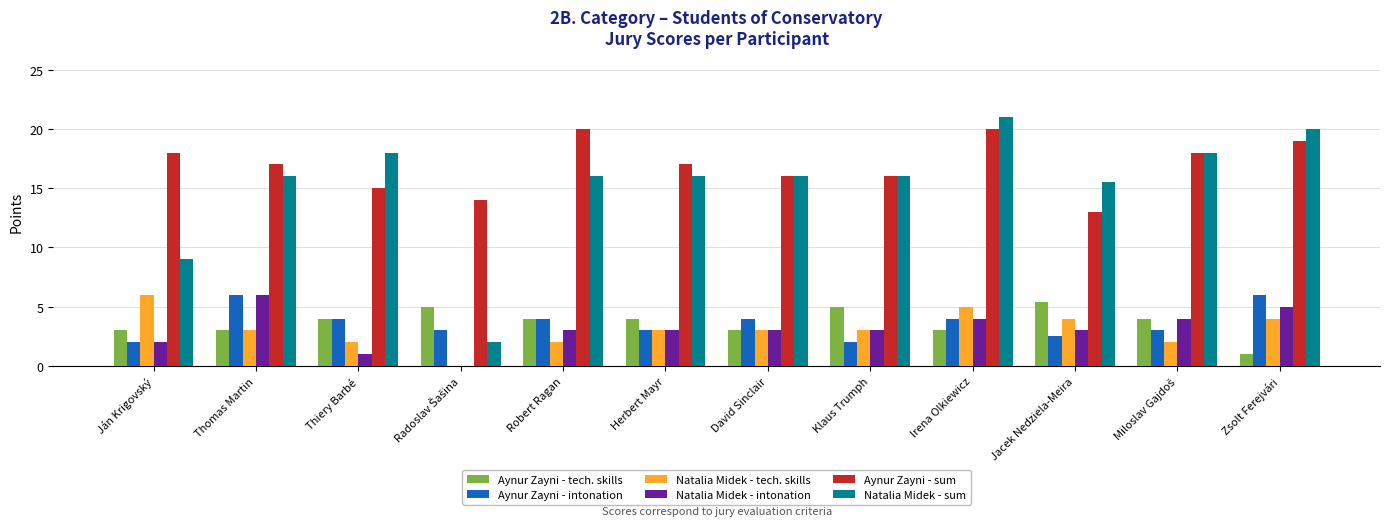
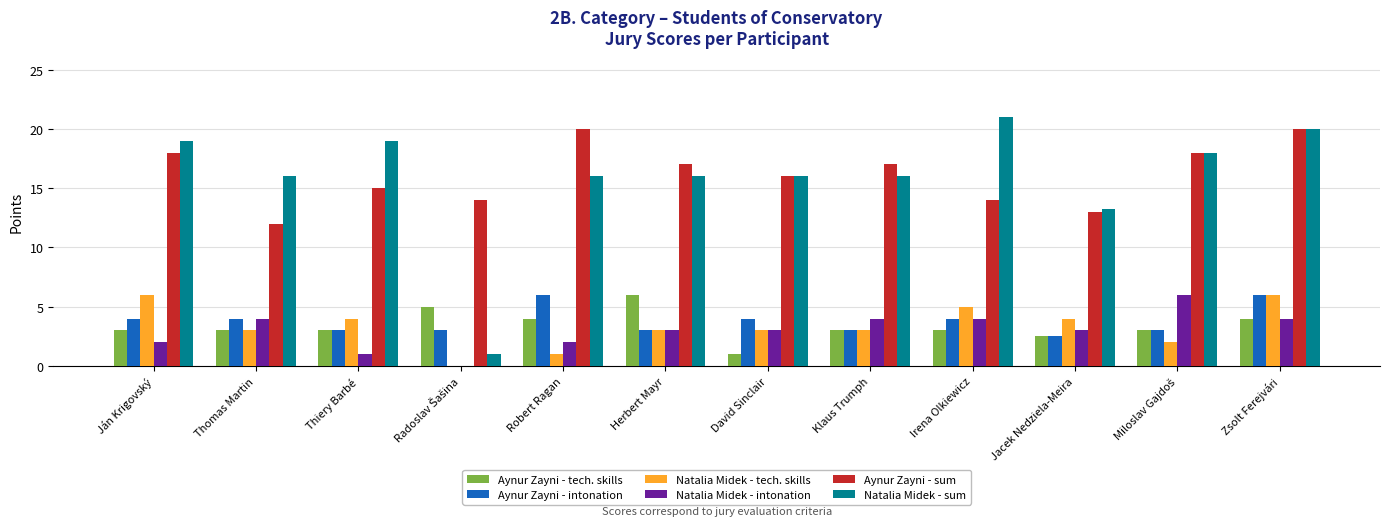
Aynur Zayni - intonation, Ján Krigovský: 2 -> 4
Natalia Midek - sum, Ján Krigovský: 9 -> 19
Aynur Zayni - intonation, Thomas Martin: 6 -> 4
Natalia Midek - intonation, Thomas Martin: 6 -> 4
Aynur Zayni - sum, Thomas Martin: 17 -> 12
Aynur Zayni - tech. skills, Thiery Barbé: 4 -> 3
Aynur Zayni - intonation, Thiery Barbé: 4 -> 3
Natalia Midek - tech. skills, Thiery Barbé: 2 -> 4
Natalia Midek - sum, Thiery Barbé: 18 -> 19
Natalia Midek - sum, Radoslav Šašina: 2 -> 1
Aynur Zayni - intonation, Robert Ragan: 4 -> 6
Natalia Midek - tech. skills, Robert Ragan: 2 -> 1
Natalia Midek - intonation, Robert Ragan: 3 -> 2
Aynur Zayni - tech. skills, Herbert Mayr: 4 -> 6
Aynur Zayni - tech. skills, David Sinclair: 3 -> 1
Aynur Zayni - tech. skills, Klaus Trumph: 5 -> 3
Aynur Zayni - intonation, Klaus Trumph: 2 -> 3
Natalia Midek - intonation, Klaus Trumph: 3 -> 4
Aynur Zayni - sum, Klaus Trumph: 16 -> 17
Aynur Zayni - sum, Irena Olkiewicz: 20 -> 14
Aynur Zayni - tech. skills, Jacek Nedziela-Meira: 5.4 -> 2.5
Natalia Midek - sum, Jacek Nedziela-Meira: 15.5 -> 13.2
Aynur Zayni - tech. skills, Miloslav Gajdoš: 4 -> 3
Natalia Midek - intonation, Miloslav Gajdoš: 4 -> 6
Aynur Zayni - tech. skills, Zsolt Ferejvári: 1 -> 4
Natalia Midek - tech. skills, Zsolt Ferejvári: 4 -> 6
Natalia Midek - intonation, Zsolt Ferejvári: 5 -> 4
Aynur Zayni - sum, Zsolt Ferejvári: 19 -> 20
